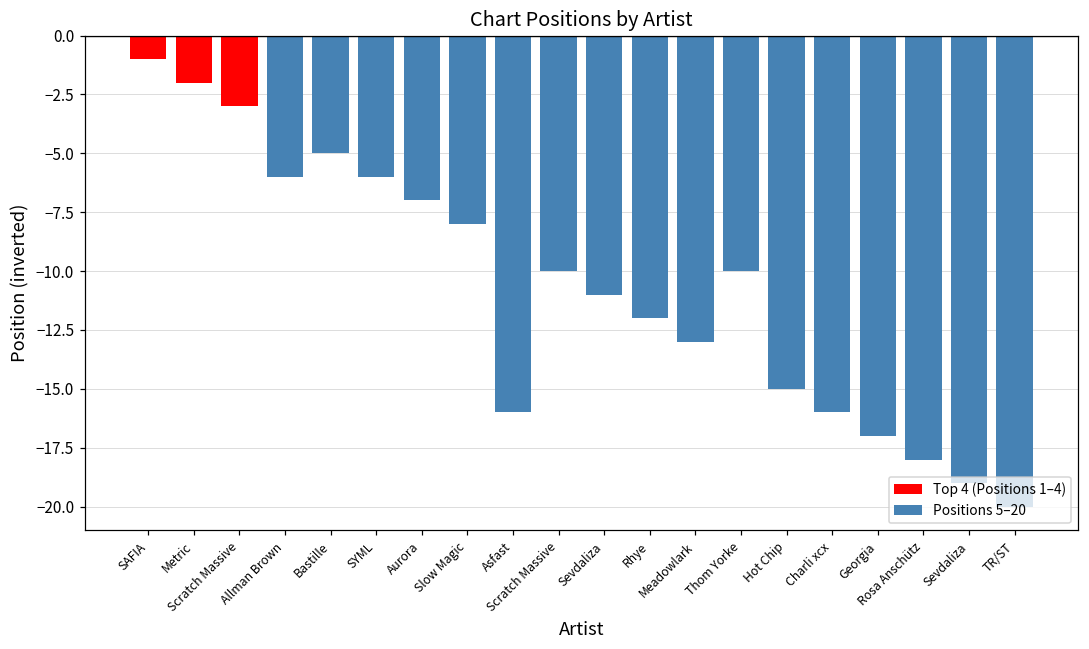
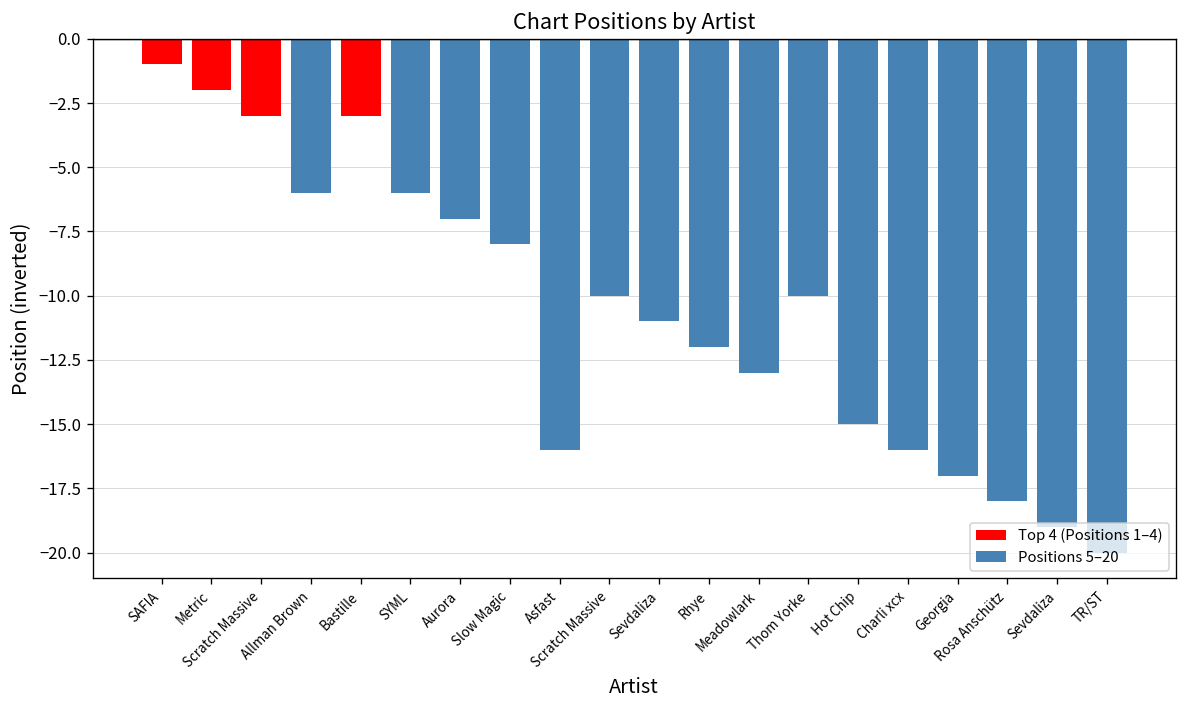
Bastille: -5.0 -> -3.0
